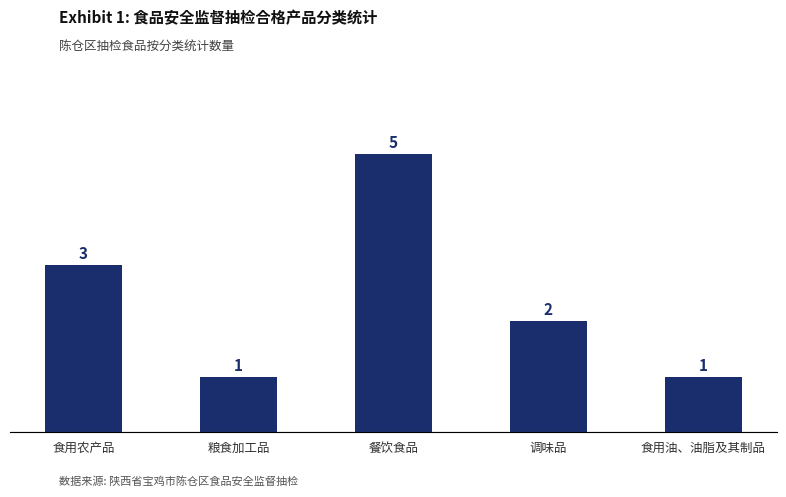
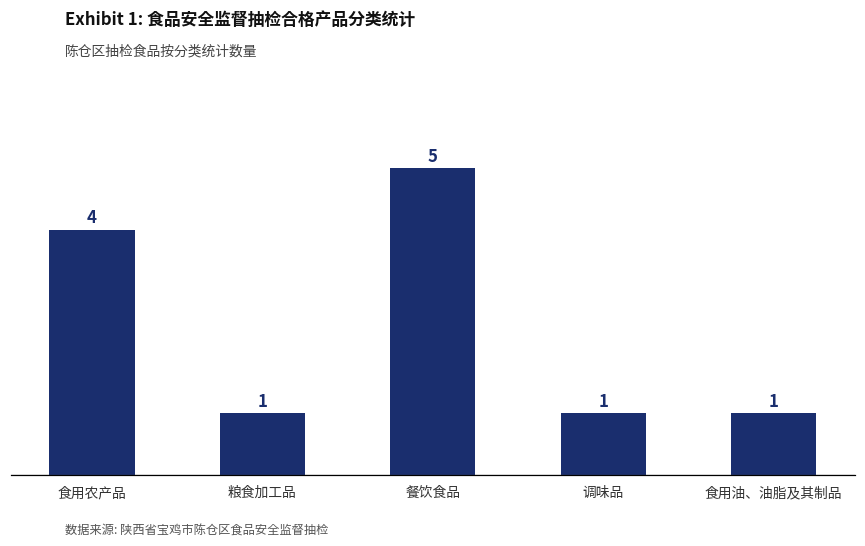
食用农产品: 3 -> 4
调味品: 2 -> 1
